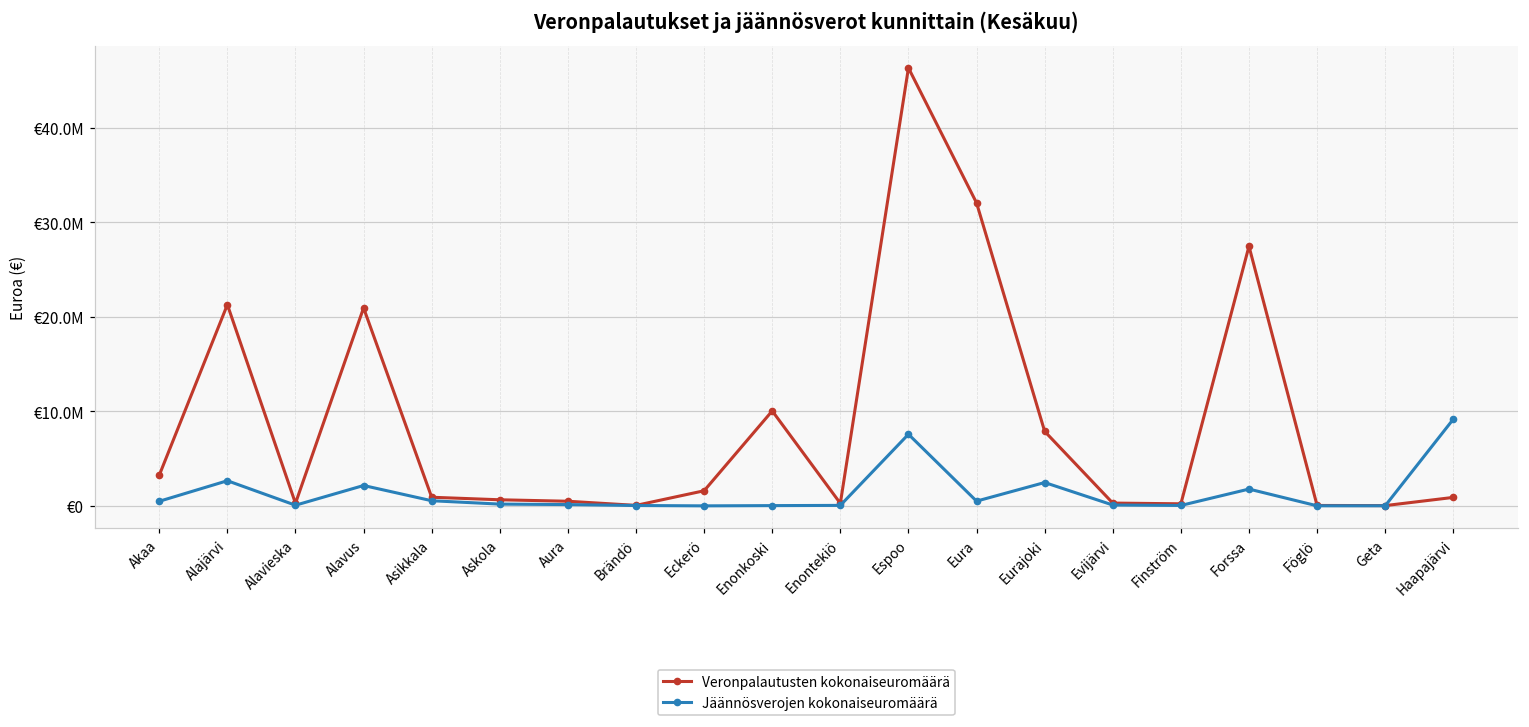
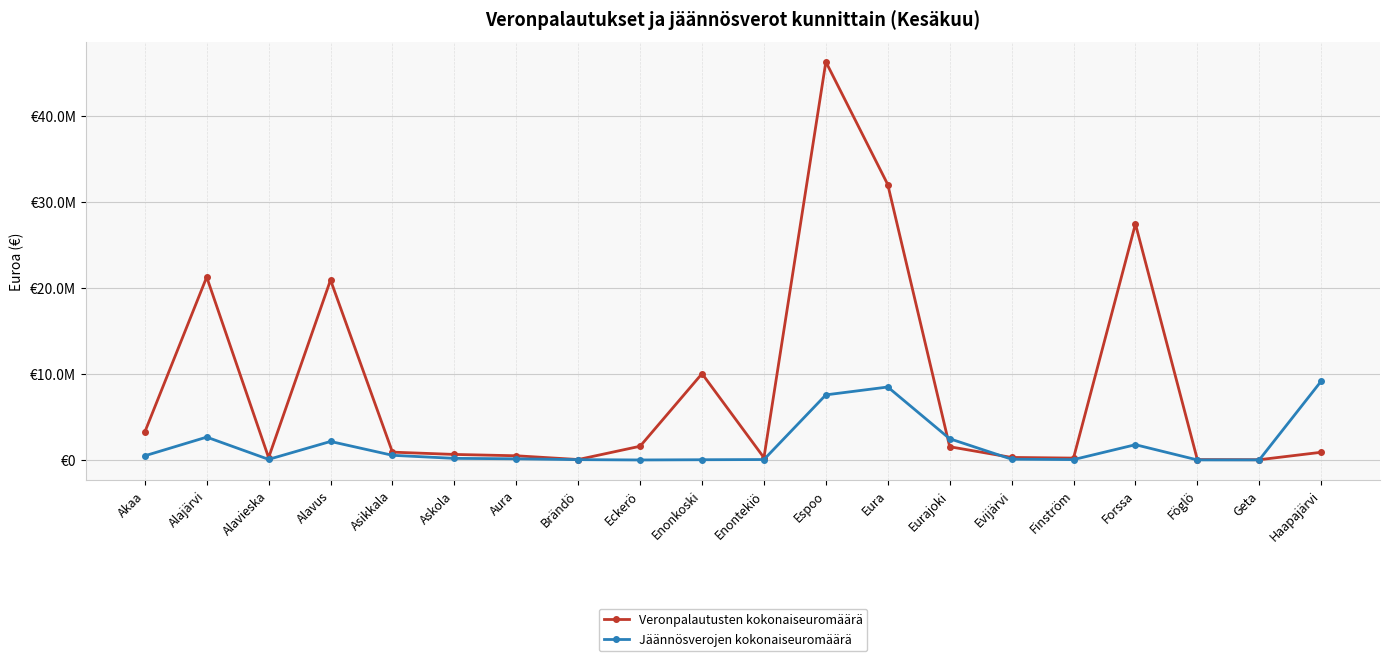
Jäännösverojen kokonaiseuromäärä, Eura: €1000000 -> €8000000
Veronpalautusten kokonaiseuromäärä, Eurajoki: €8000000 -> €2000000
